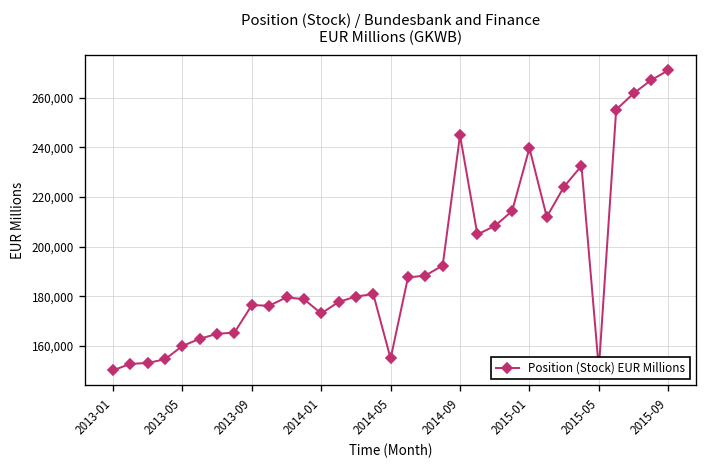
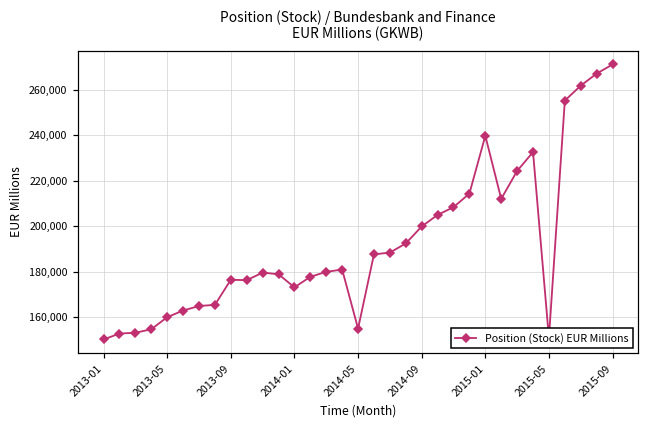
2014-09: 245,000 -> 200,000
